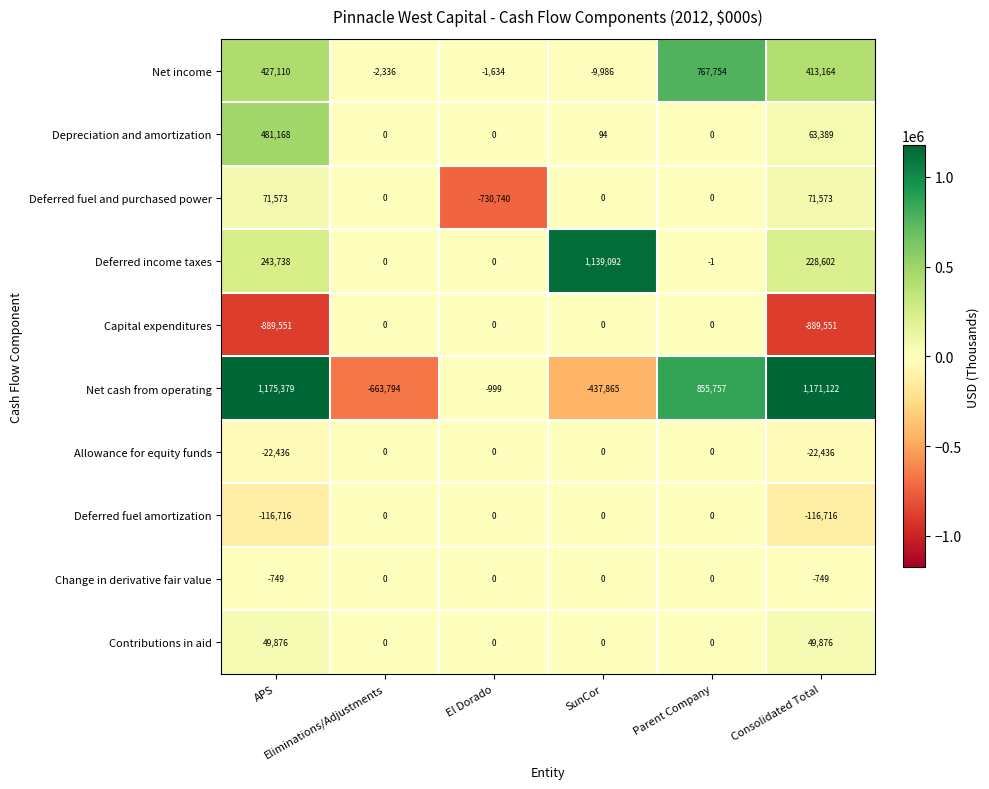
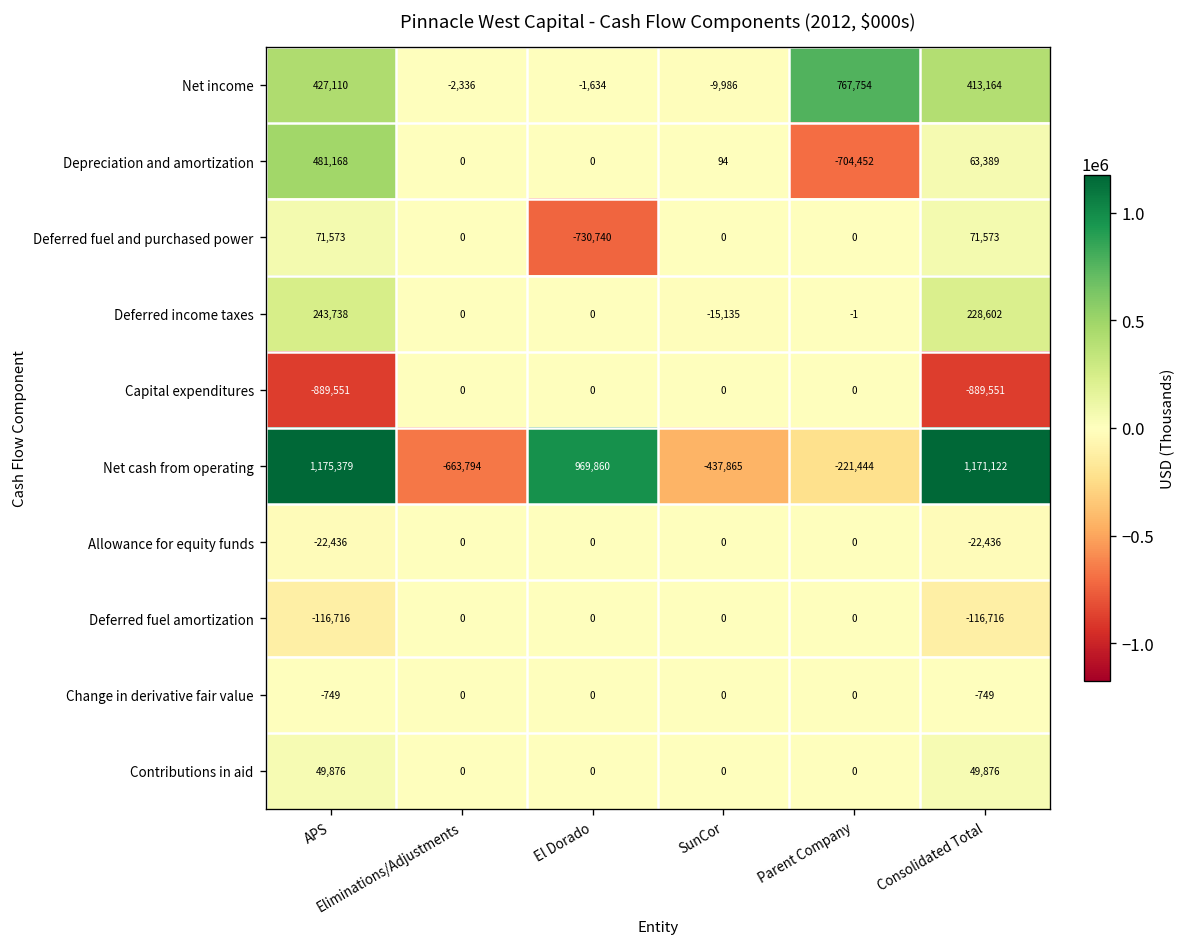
Depreciation and amortization, Parent Company: 0 -> -704,452
Deferred income taxes, SunCor: 1,139,092 -> -15,135
Net cash from operating, El Dorado: -999 -> 969,860
Net cash from operating, Parent Company: 855,757 -> -221,444
